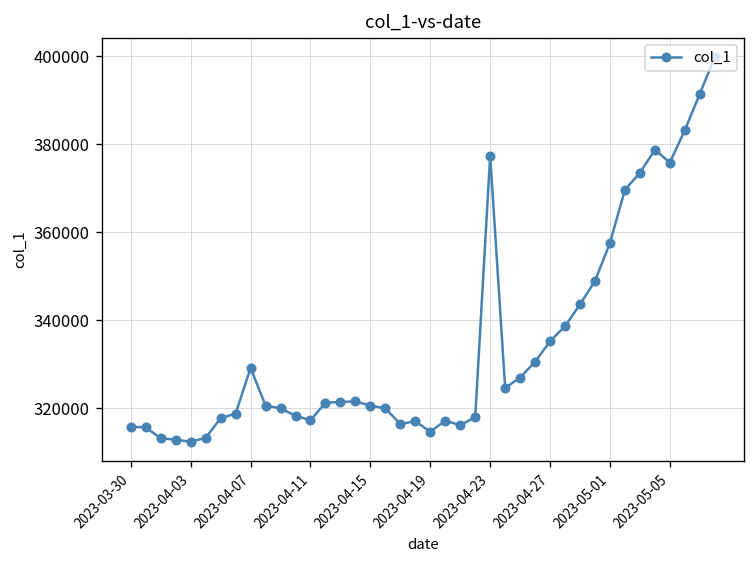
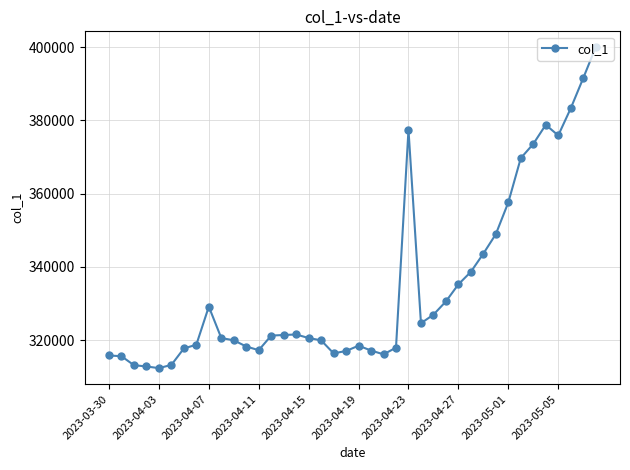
2023-04-19: 315000 -> 318000
